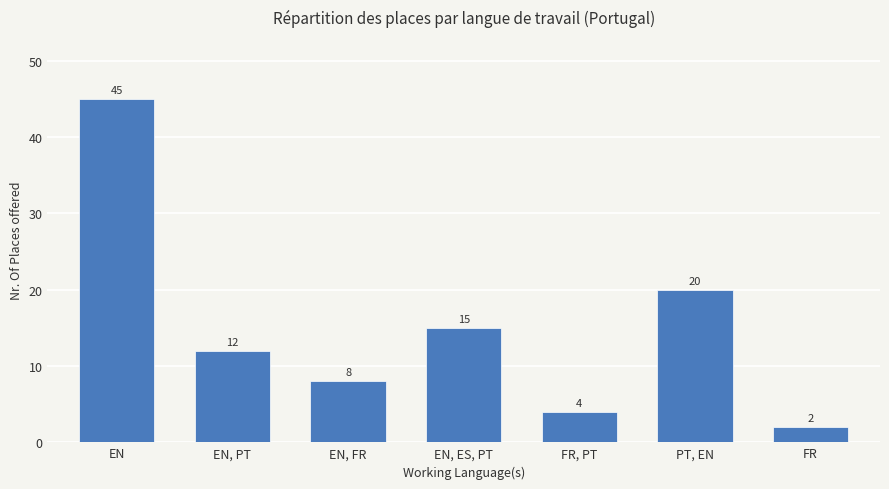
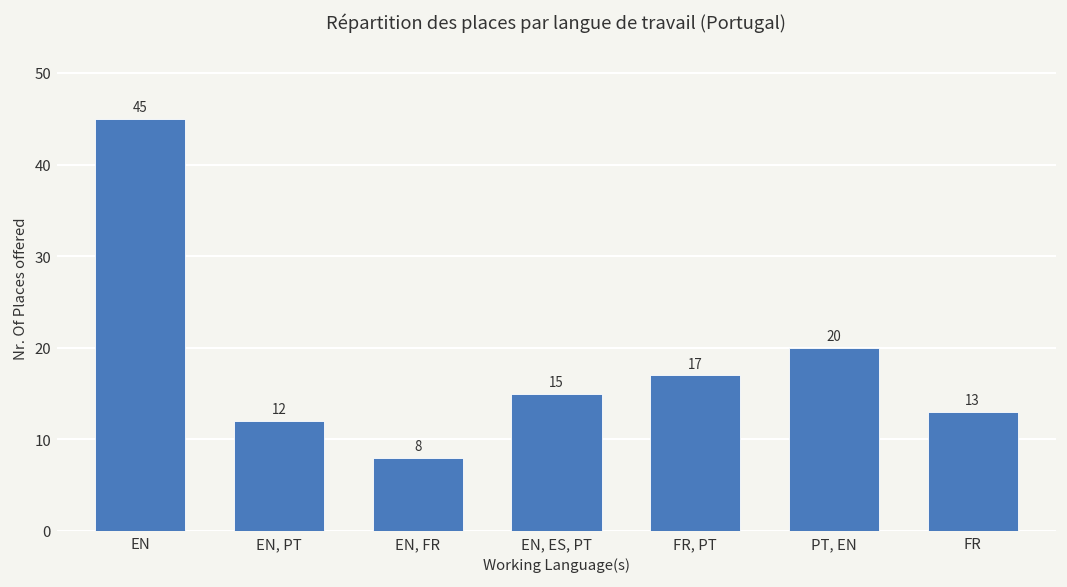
FR, PT: 4 -> 17
FR: 2 -> 13
